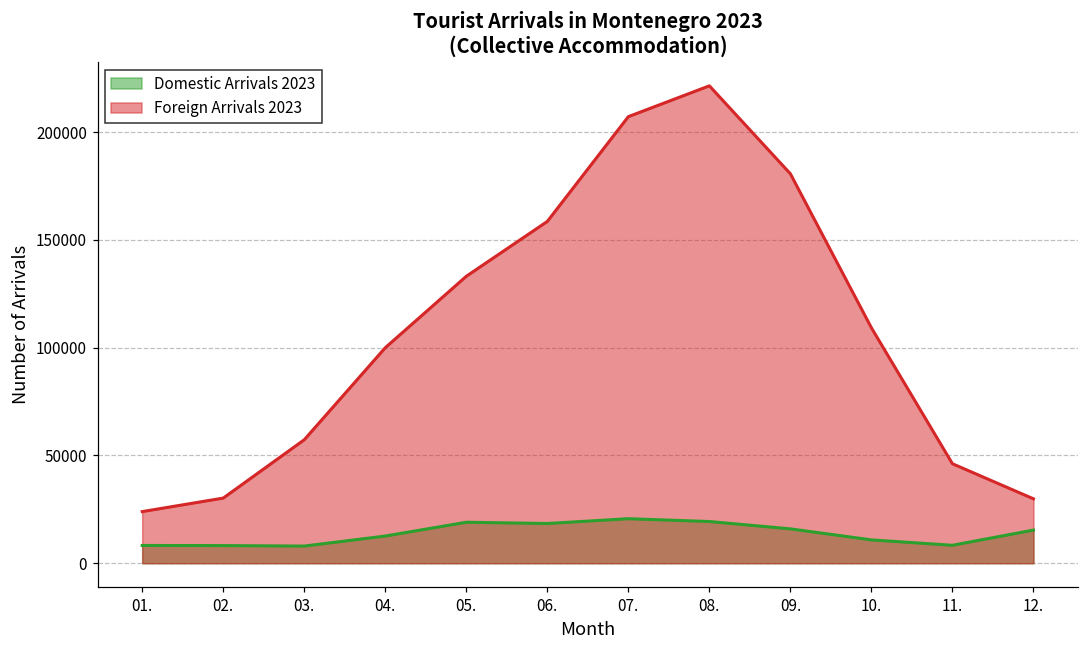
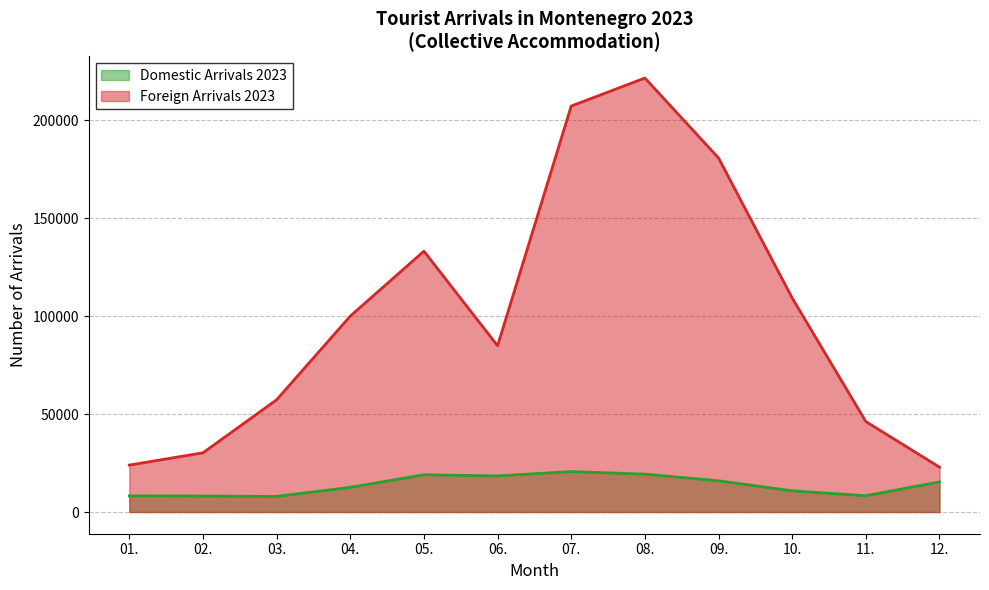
Foreign Arrivals 2023, 06.: 159000 -> 85000
Foreign Arrivals 2023, 12.: 30000 -> 23000
